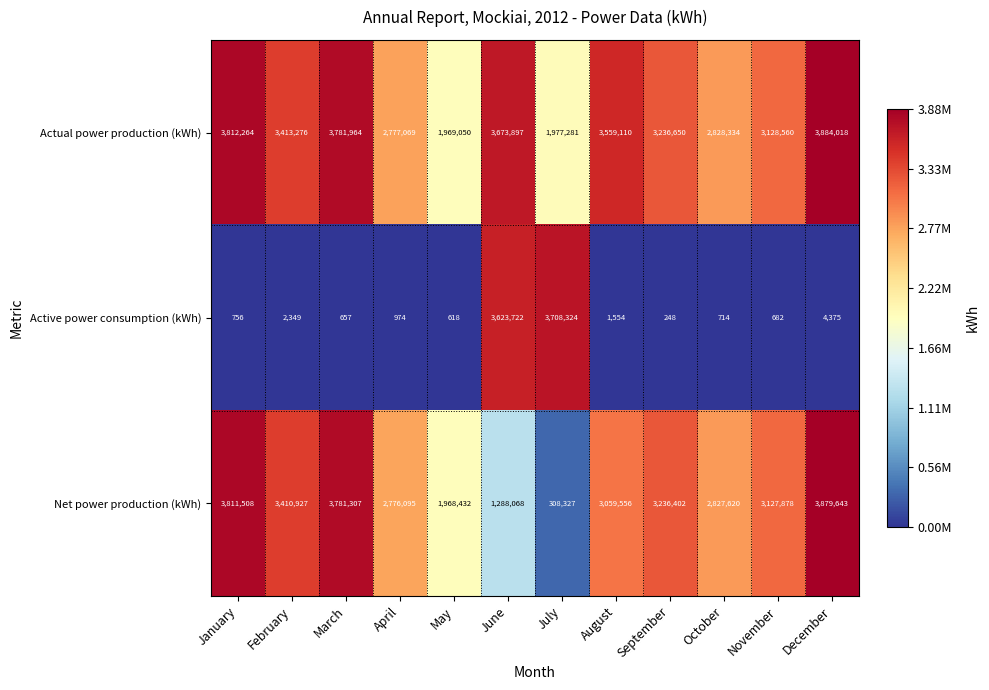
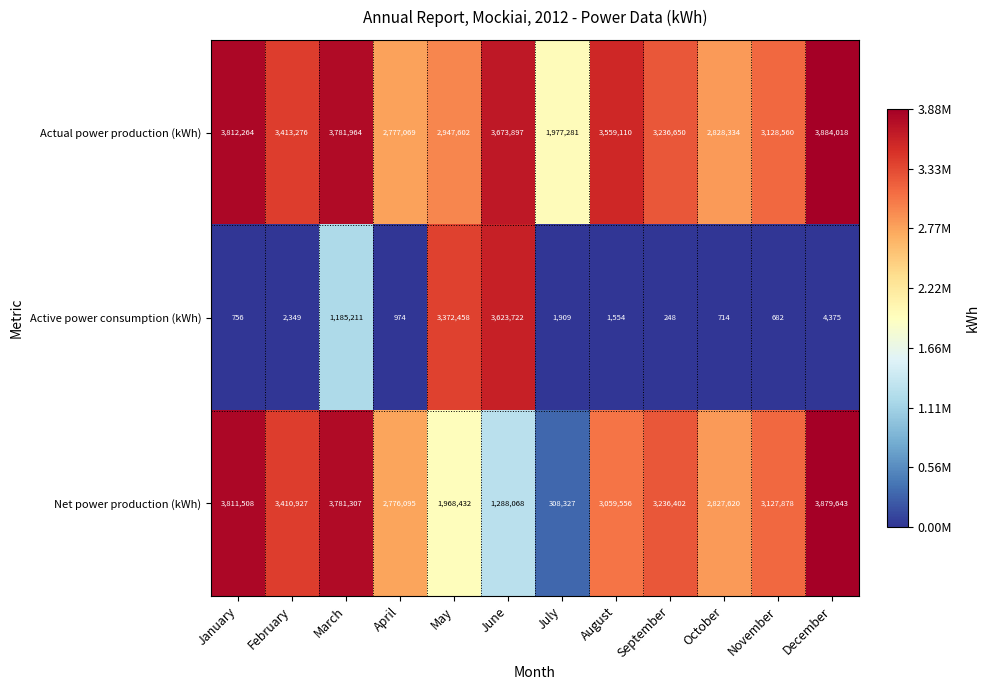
Actual power production (kWh), May: 1,969,050 -> 2,947,602
Active power consumption (kWh), March: 657 -> 1,185,211
Active power consumption (kWh), May: 618 -> 3,372,458
Active power consumption (kWh), July: 3,708,324 -> 1,909
